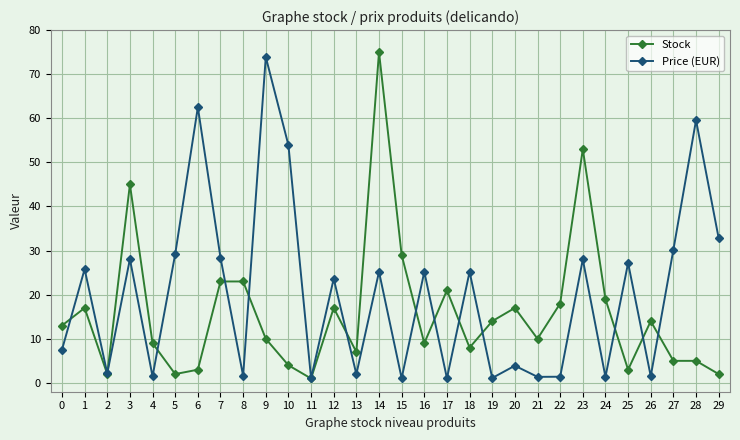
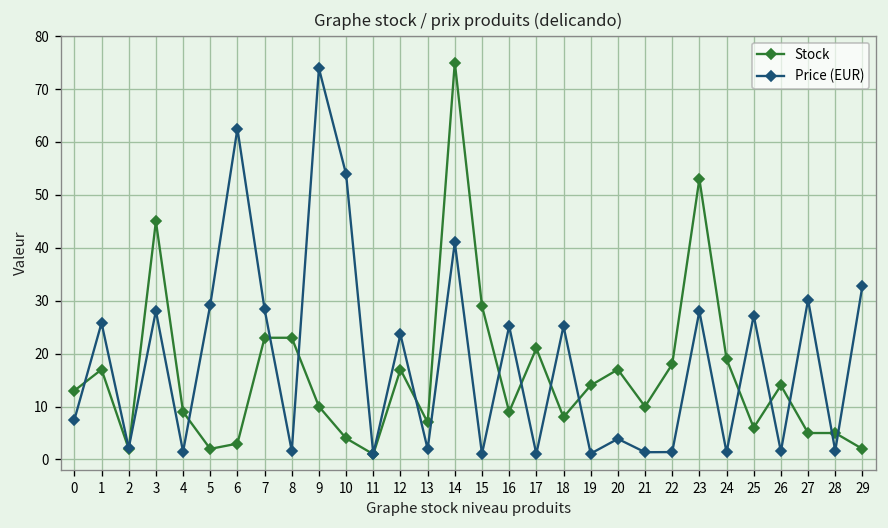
Price (EUR), 14: 25 -> 41
Stock, 25: 3 -> 6
Price (EUR), 28: 60 -> 2
